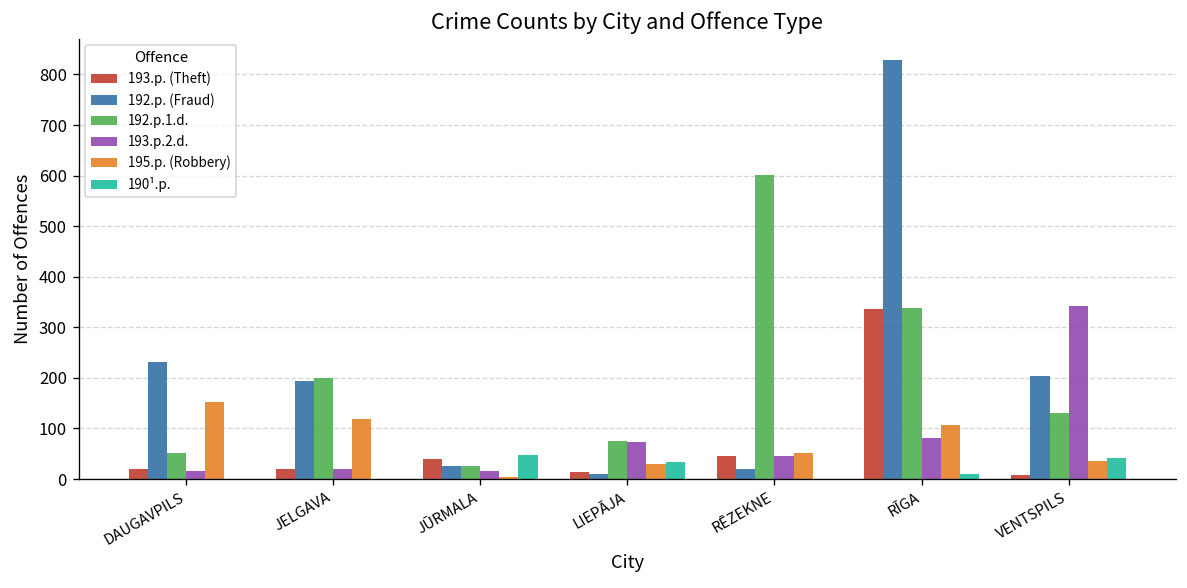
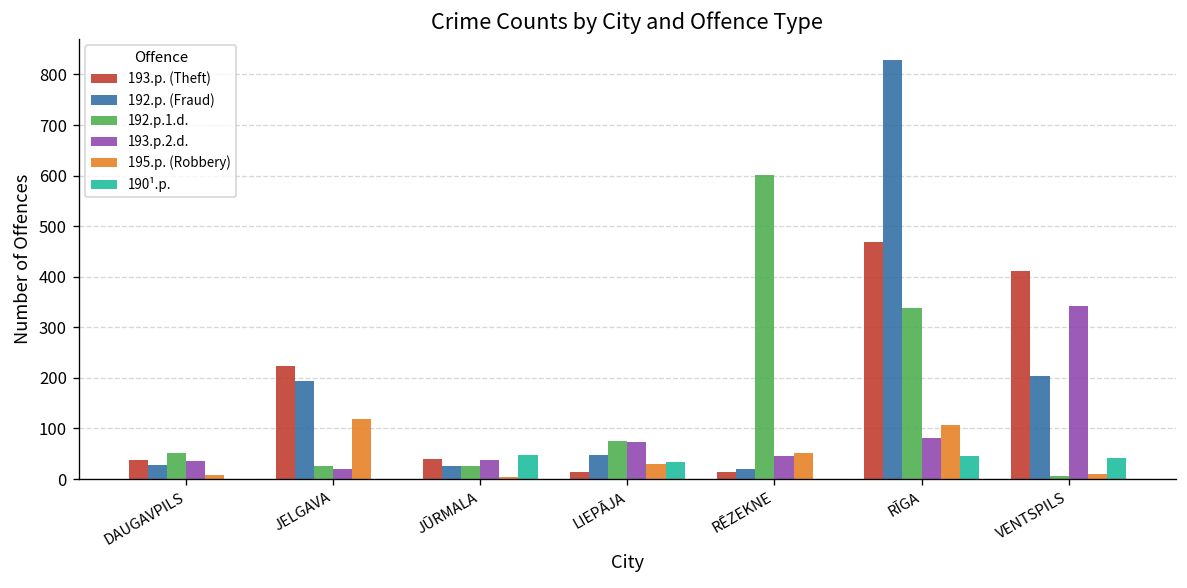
193.p. (Theft), DAUGAVPILS: 20 -> 40
192.p. (Fraud), DAUGAVPILS: 230 -> 30
193.p.2.d., DAUGAVPILS: 20 -> 40
195.p. (Robbery), DAUGAVPILS: 150 -> 10
193.p. (Theft), JELGAVA: 20 -> 220
192.p.1.d., JELGAVA: 200 -> 30
193.p.2.d., JŪRMALA: 20 -> 40
192.p. (Fraud), LIEPĀJA: 10 -> 50
193.p. (Theft), RĒZEKNE: 50 -> 10
193.p. (Theft), RĪGA: 340 -> 470
190¹.p., RĪGA: 10 -> 50
193.p. (Theft), VENTSPILS: 10 -> 410
192.p.1.d., VENTSPILS: 130 -> 10
195.p. (Robbery), VENTSPILS: 40 -> 10
